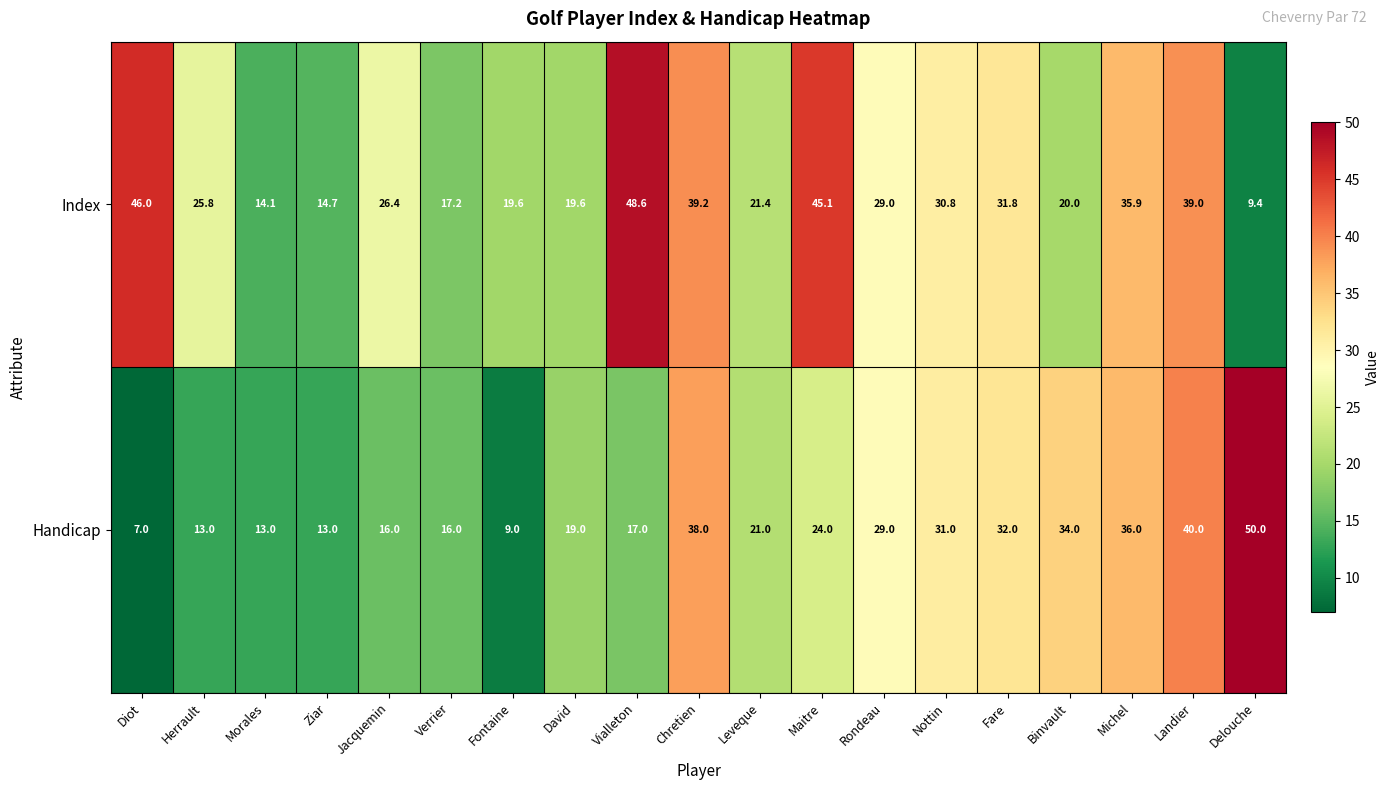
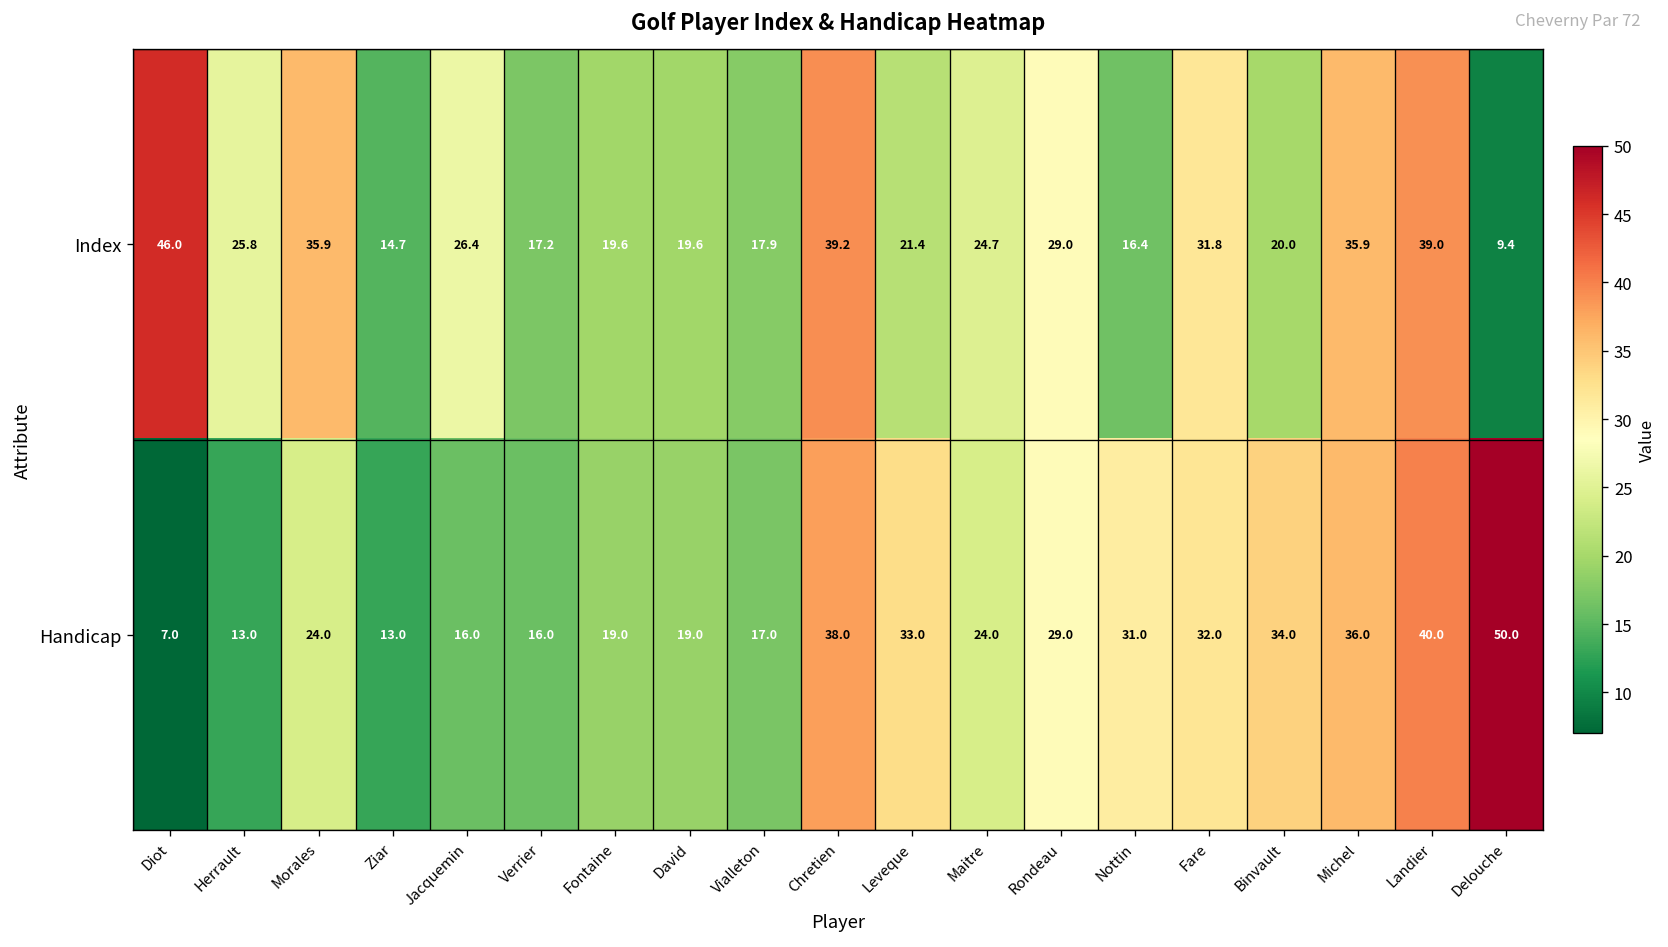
Index, Morales: 14.1 -> 35.9
Index, Vialleton: 48.6 -> 17.9
Index, Maitre: 45.1 -> 24.7
Index, Nottin: 30.8 -> 16.4
Handicap, Morales: 13.0 -> 24.0
Handicap, Fontaine: 9.0 -> 19.0
Handicap, Leveque: 21.0 -> 33.0
